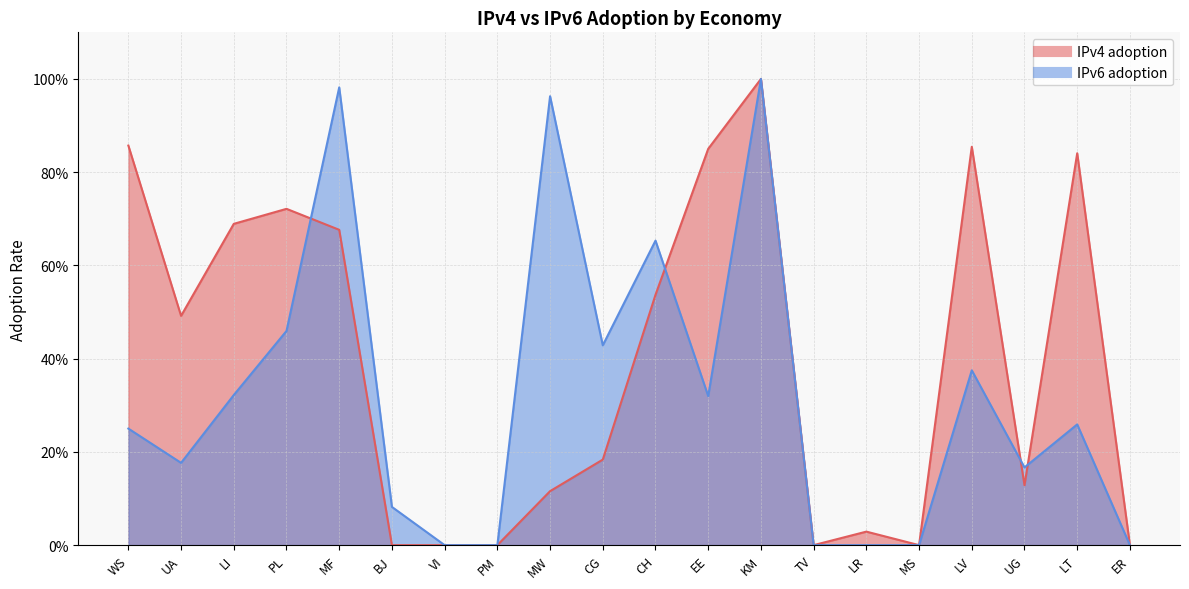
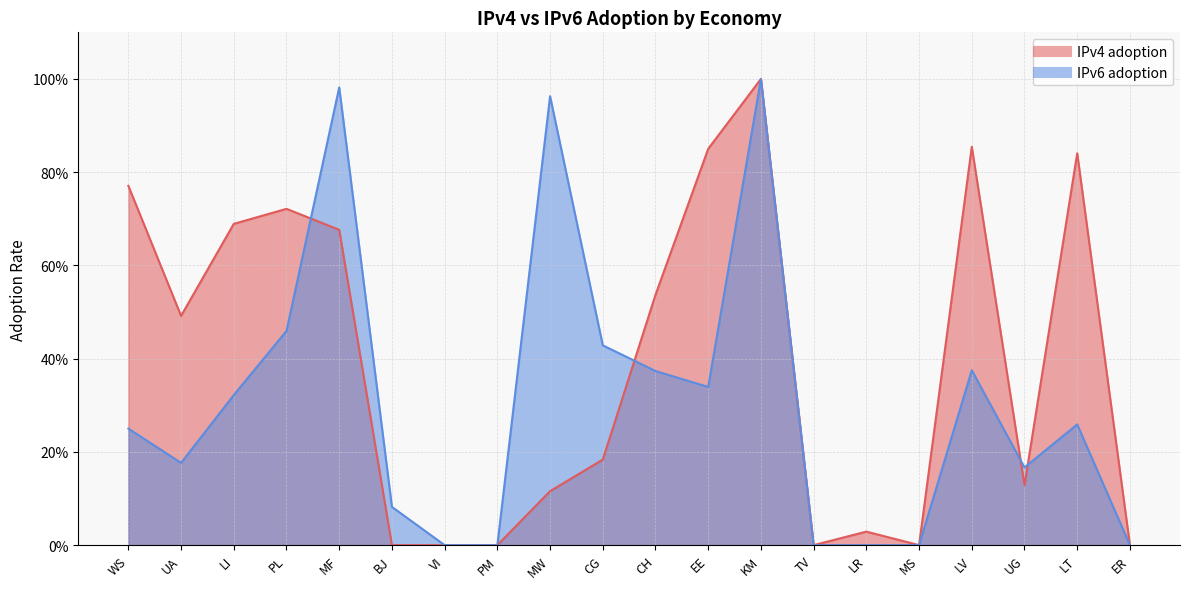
IPv4 adoption, WS: 86% -> 77%
IPv6 adoption, CH: 65% -> 37%
IPv6 adoption, EE: 32% -> 34%
